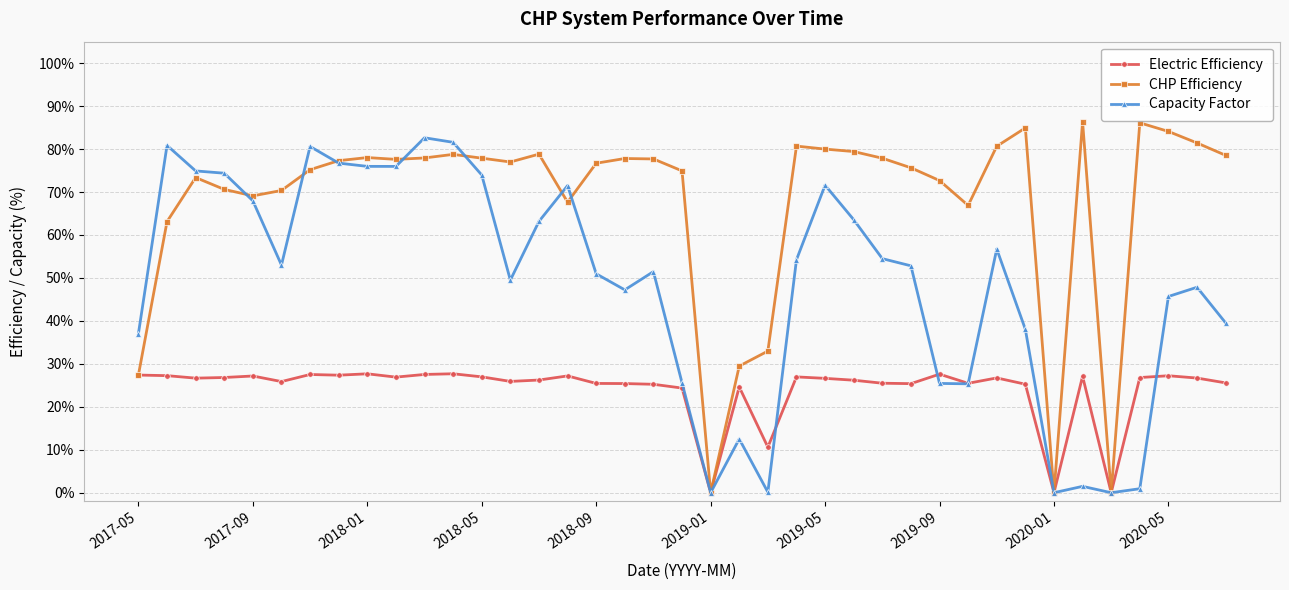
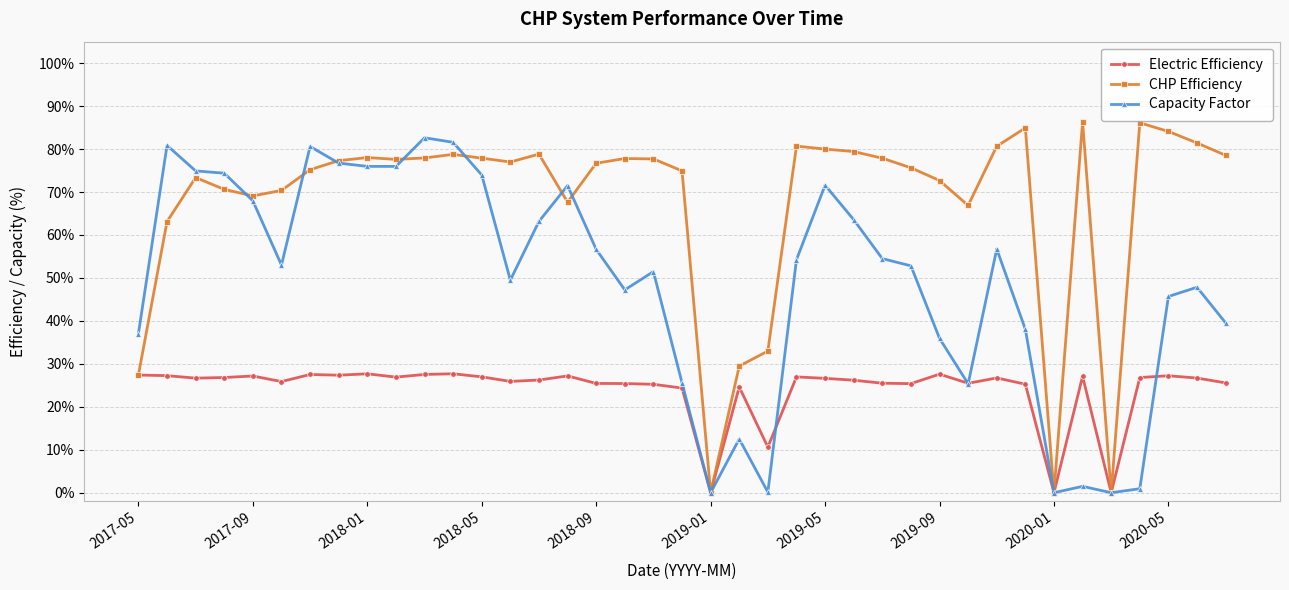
Capacity Factor, 2018-09: 51% -> 57%
Capacity Factor, 2019-09: 25% -> 36%
